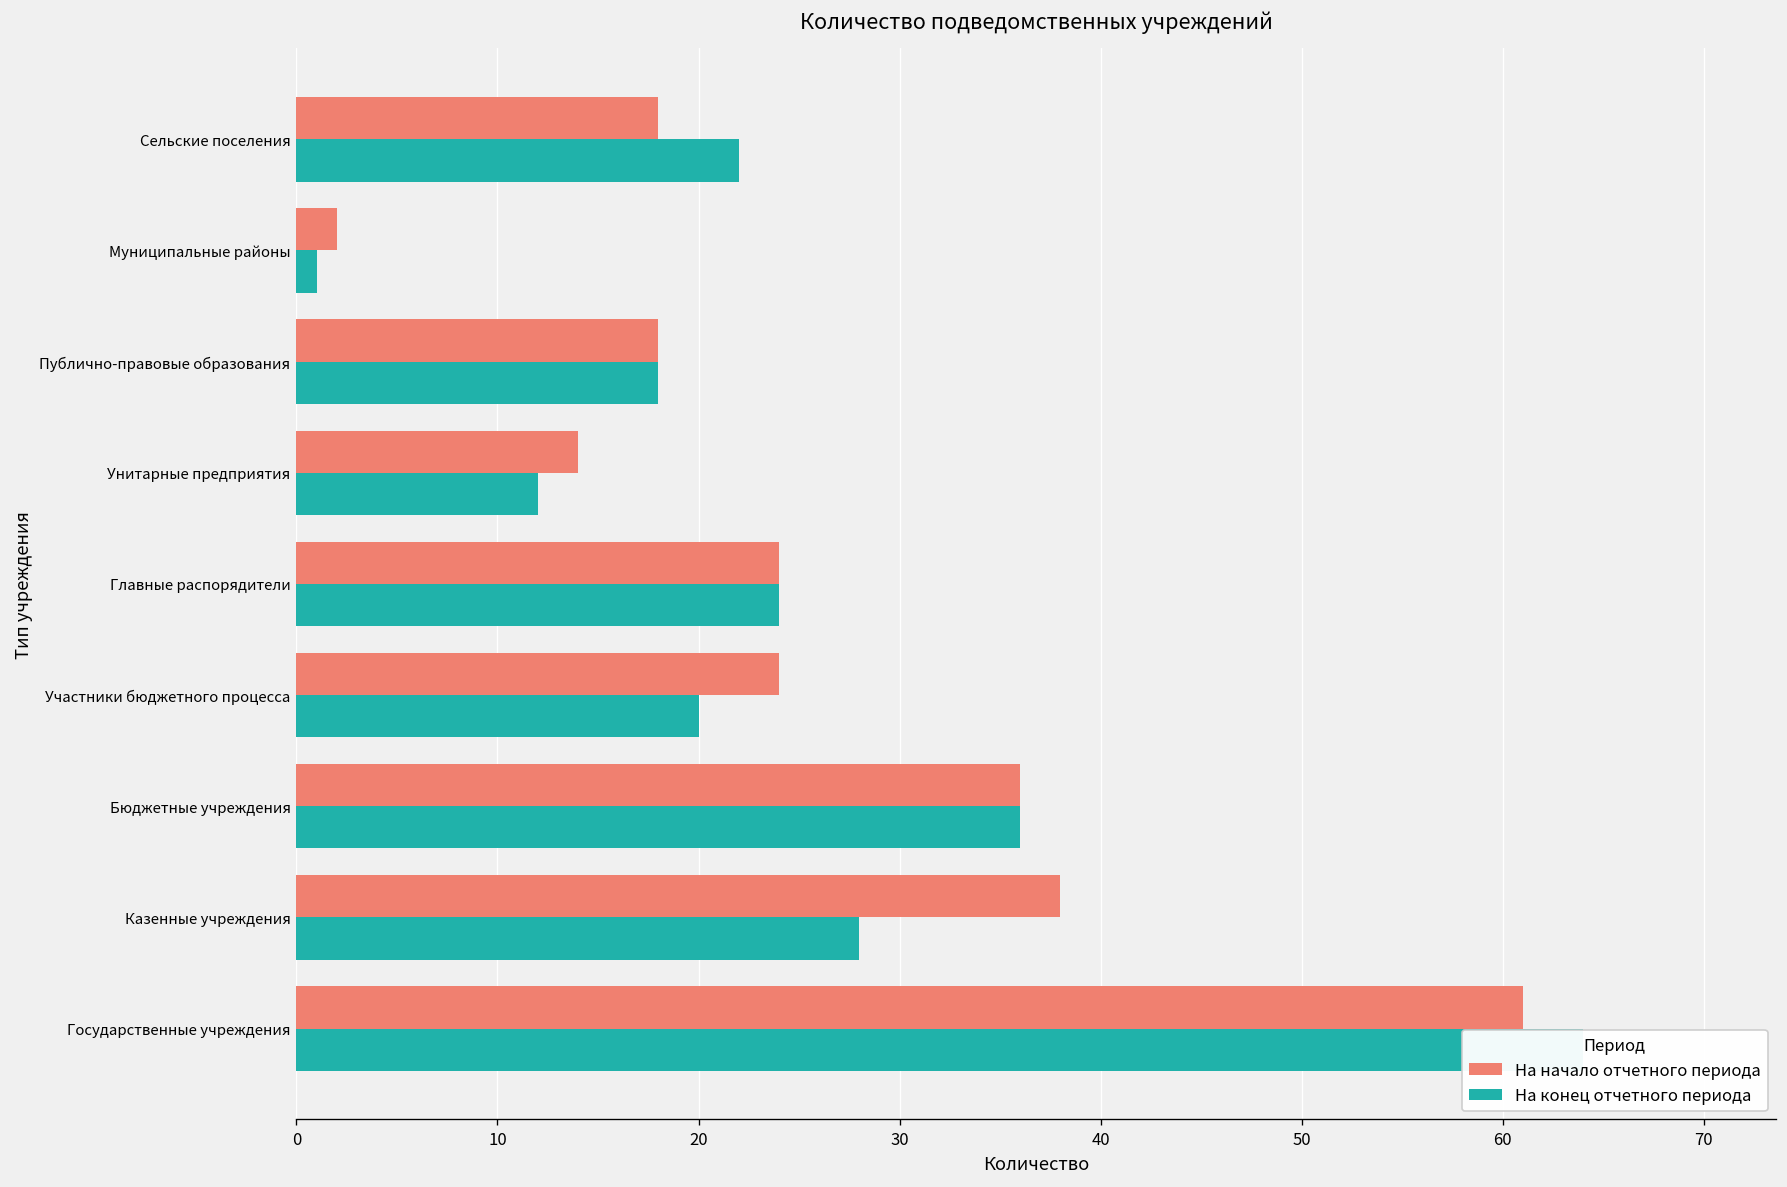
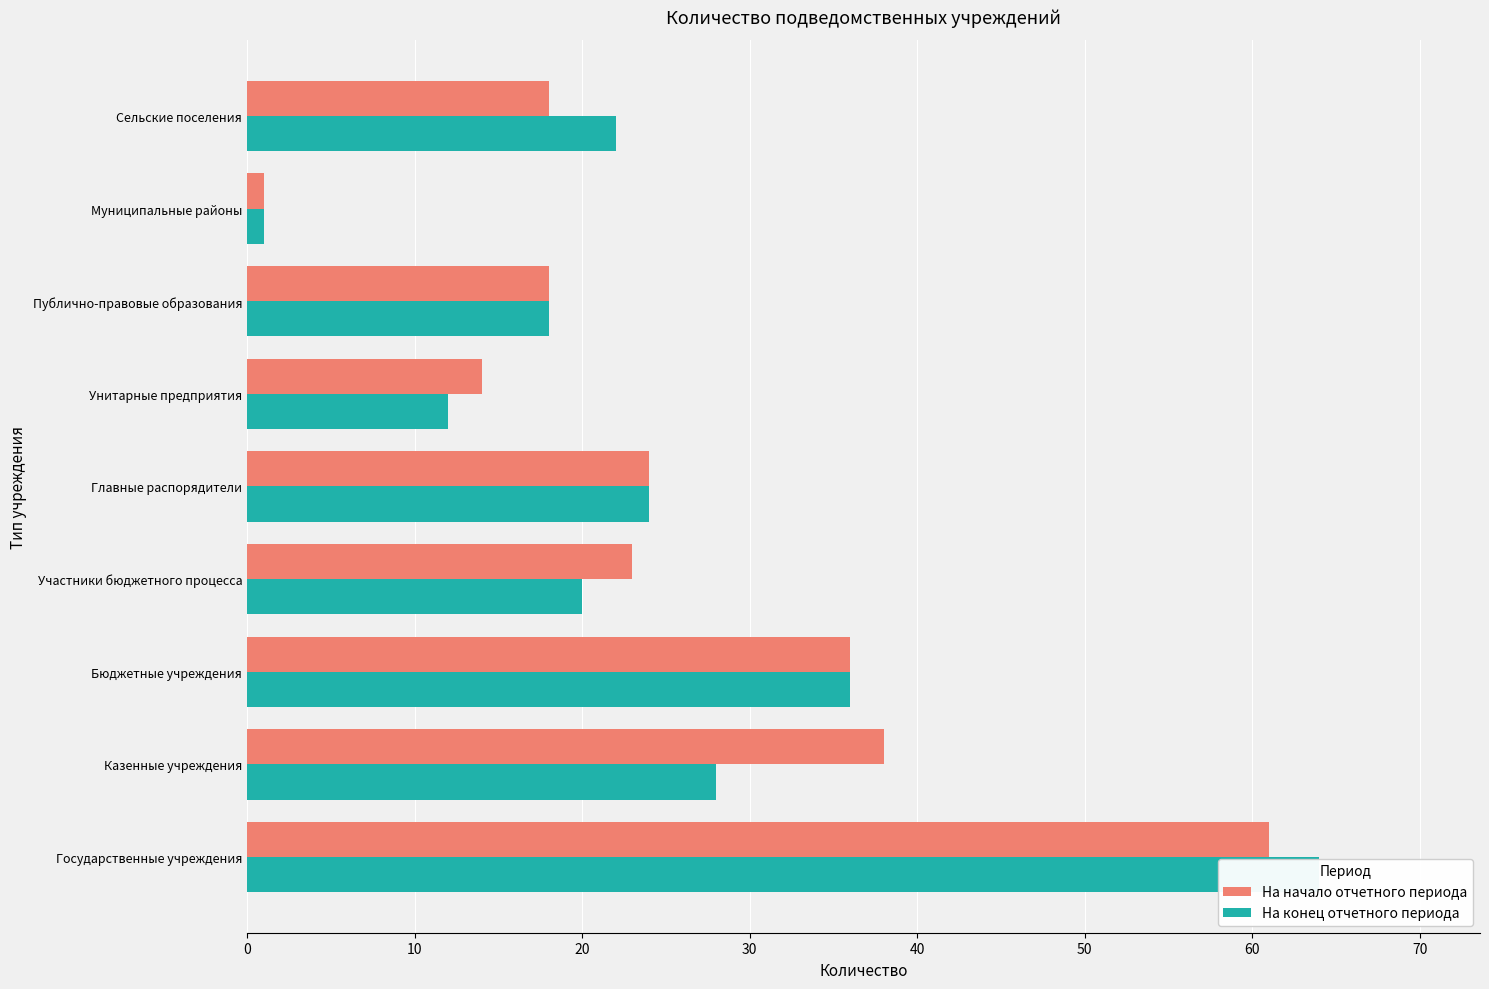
На начало отчетного периода, Муниципальные районы: 2 -> 1
На начало отчетного периода, Участники бюджетного процесса: 24 -> 23
